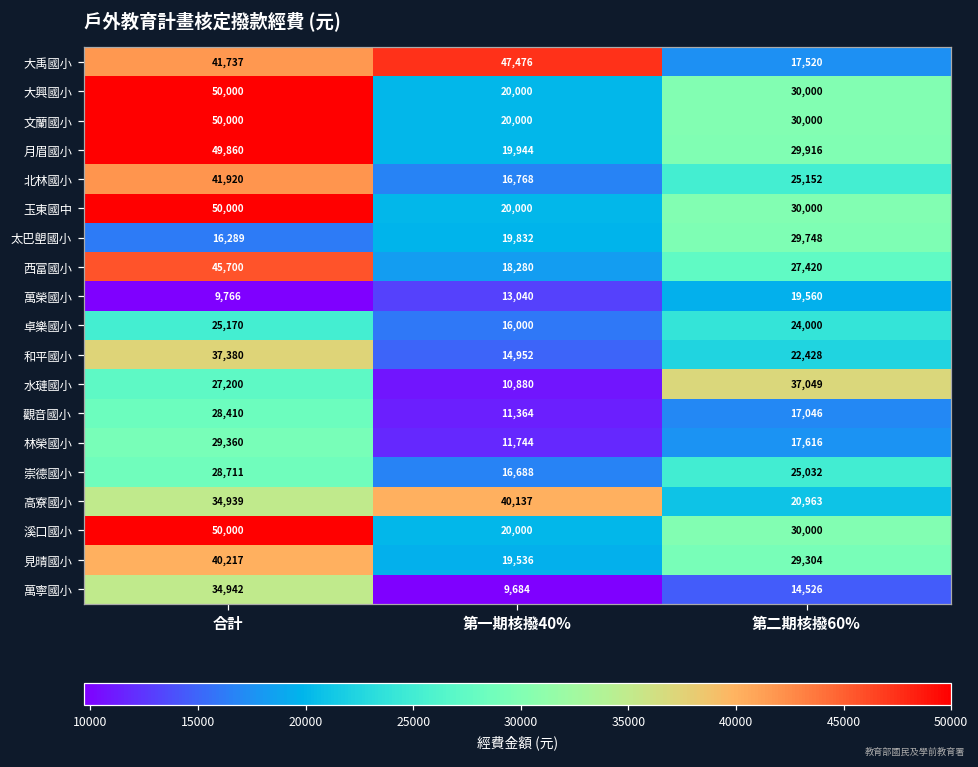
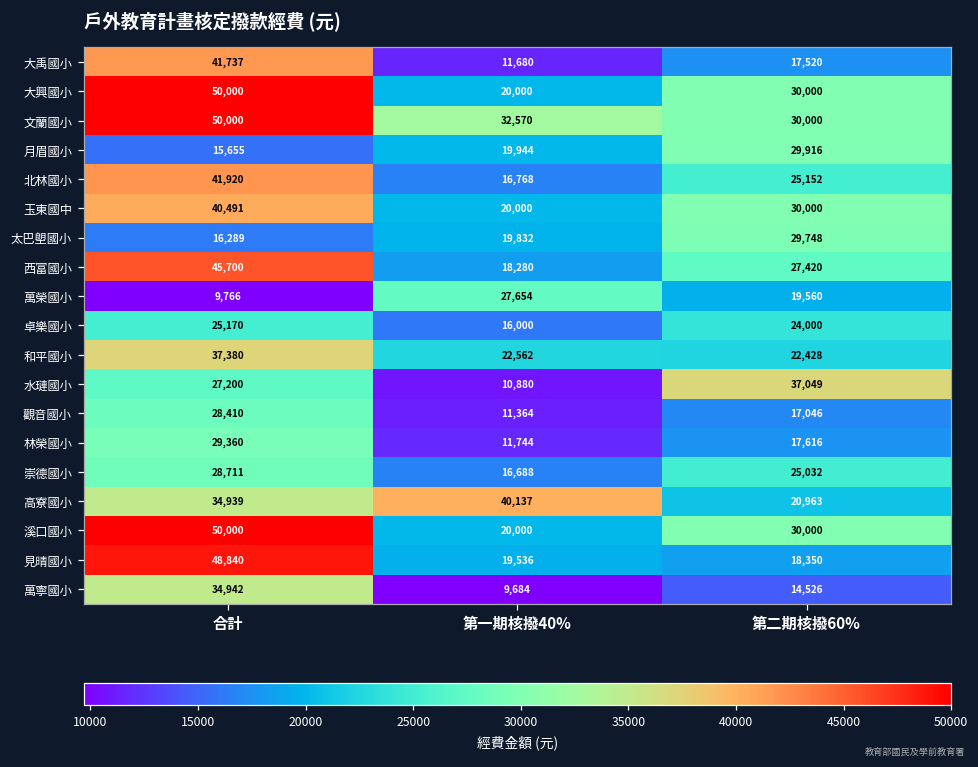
大禹國小, 第一期核撥40%: 47,476 -> 11,680
文蘭國小, 第一期核撥40%: 20,000 -> 32,570
月眉國小, 合計: 49,860 -> 15,655
玉東國中, 合計: 50,000 -> 40,491
萬榮國小, 第一期核撥40%: 13,040 -> 27,654
和平國小, 第一期核撥40%: 14,952 -> 22,562
見晴國小, 合計: 40,217 -> 48,840
見晴國小, 第二期核撥60%: 29,304 -> 18,350
